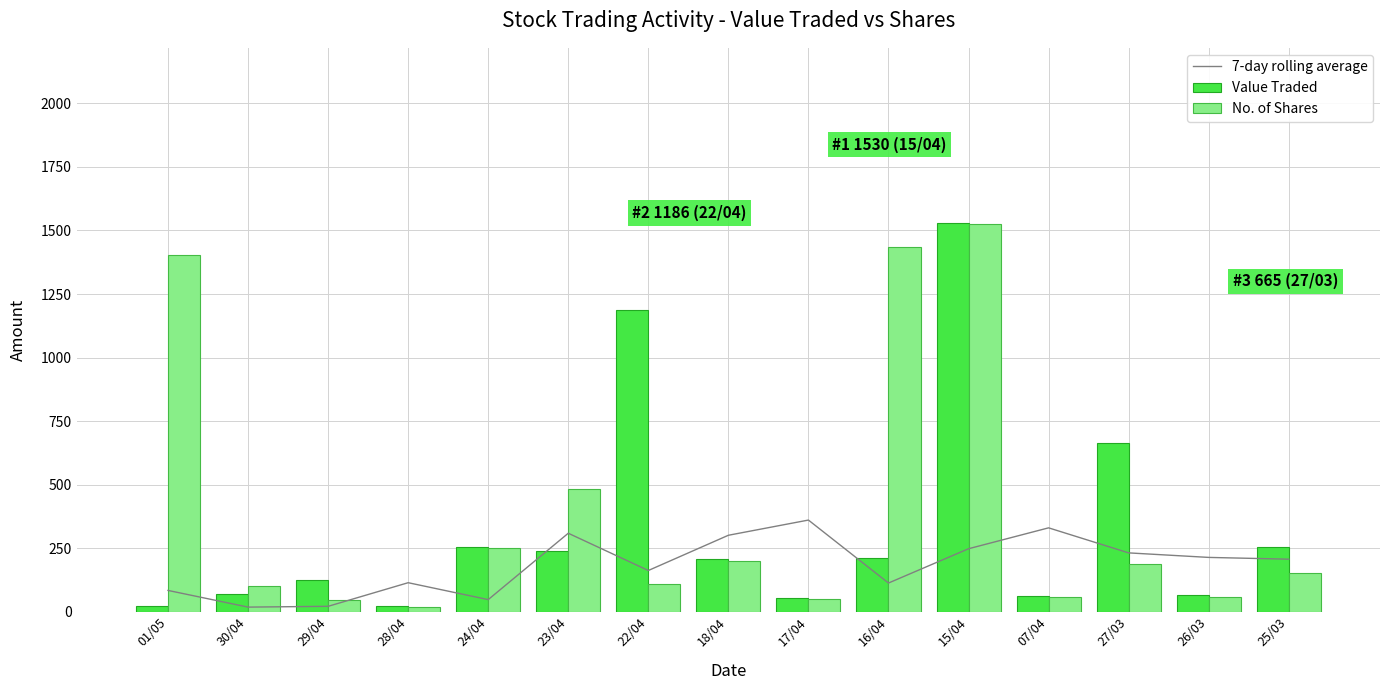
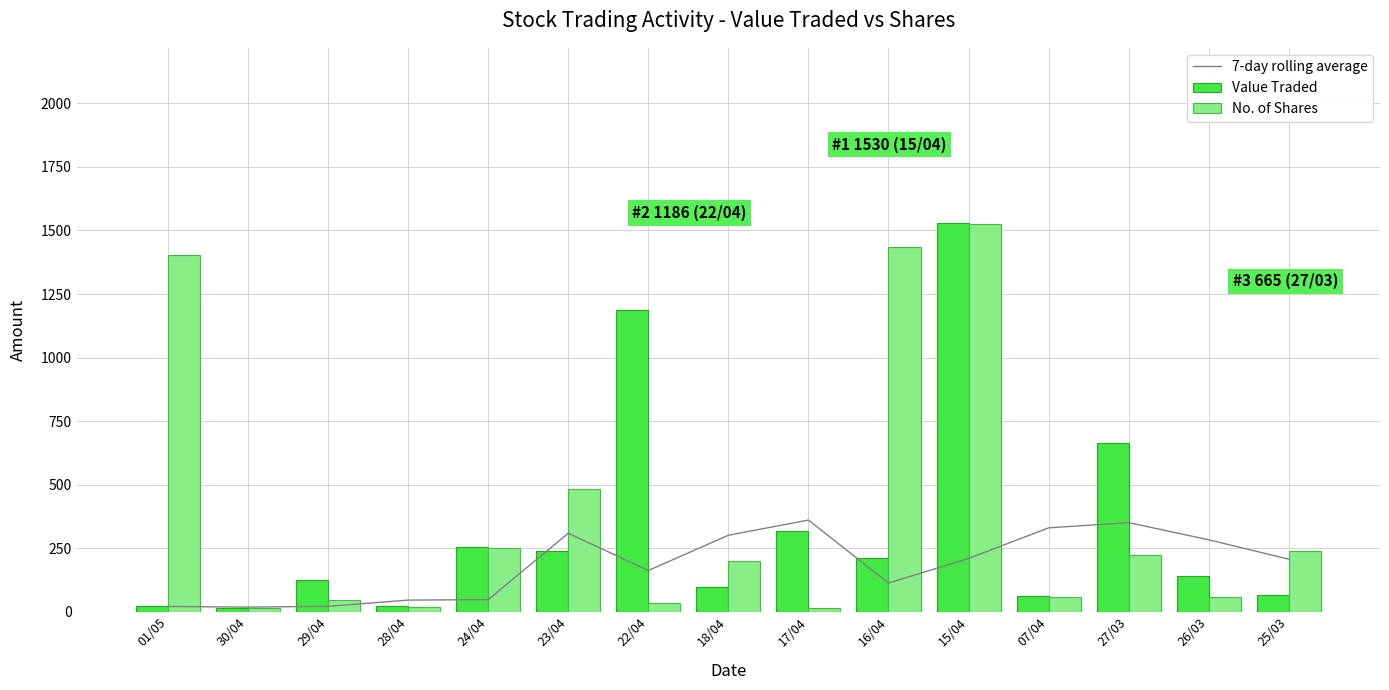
7-day rolling average, 01/05: 80 -> 20
Value Traded, 30/04: 70 -> 20
No. of Shares, 30/04: 100 -> 20
7-day rolling average, 28/04: 110 -> 50
No. of Shares, 22/04: 110 -> 30
Value Traded, 18/04: 210 -> 100
Value Traded, 17/04: 50 -> 320
No. of Shares, 17/04: 50 -> 20
7-day rolling average, 15/04: 250 -> 210
7-day rolling average, 27/03: 230 -> 350
No. of Shares, 27/03: 190 -> 220
Value Traded, 26/03: 70 -> 140
7-day rolling average, 26/03: 210 -> 280
Value Traded, 25/03: 260 -> 70
No. of Shares, 25/03: 150 -> 240
